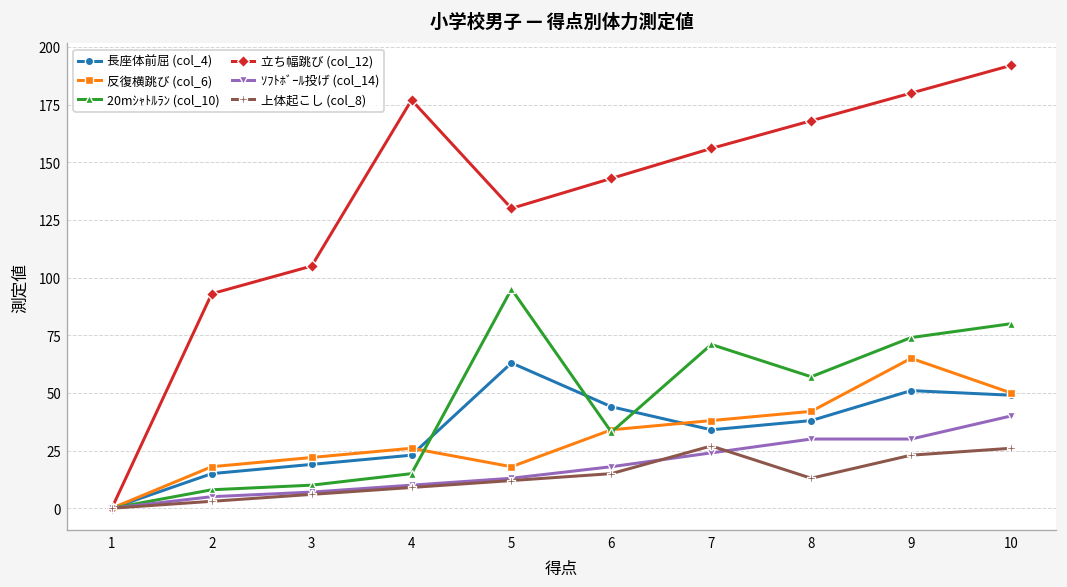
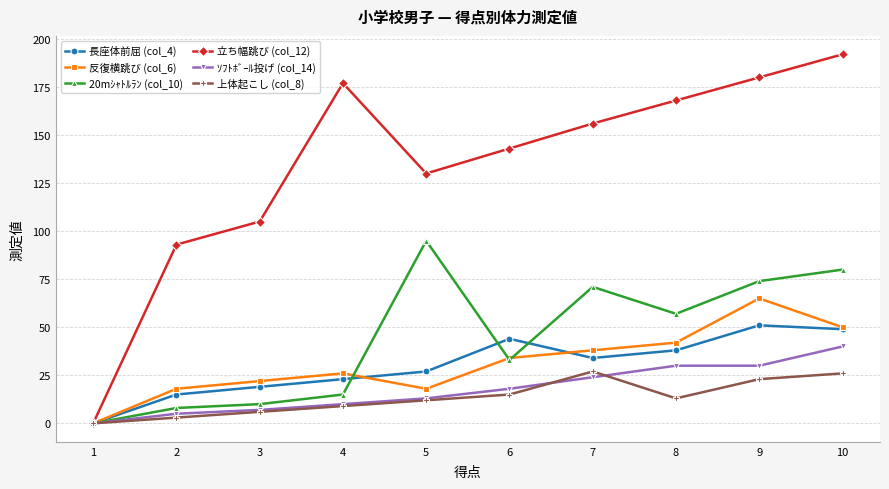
長座体前屈 (col_4), 5: 63 -> 27
